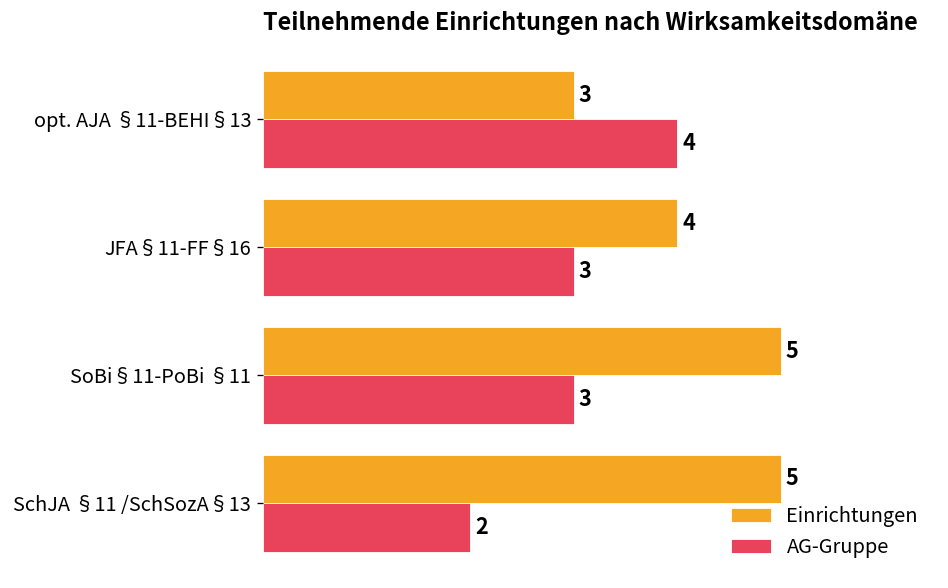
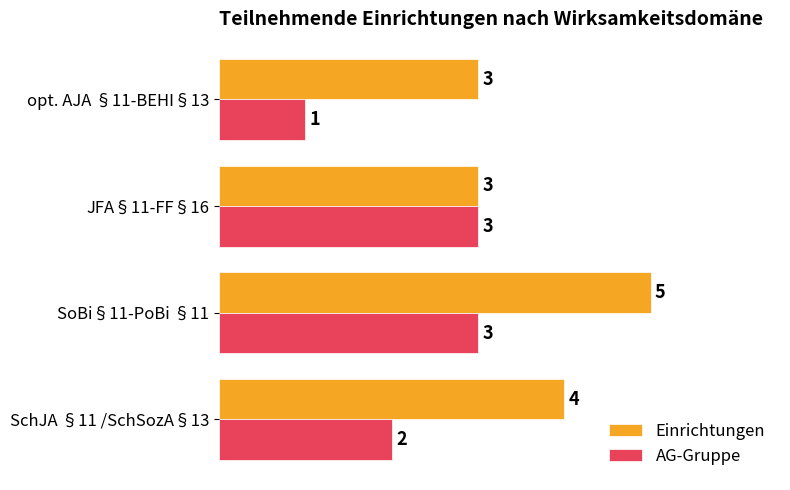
AG-Gruppe, opt. AJA §11-BEHI§13: 4 -> 1
Einrichtungen, JFA§11-FF§16: 4 -> 3
Einrichtungen, SchJA §11 /SchSozA§13: 5 -> 4
